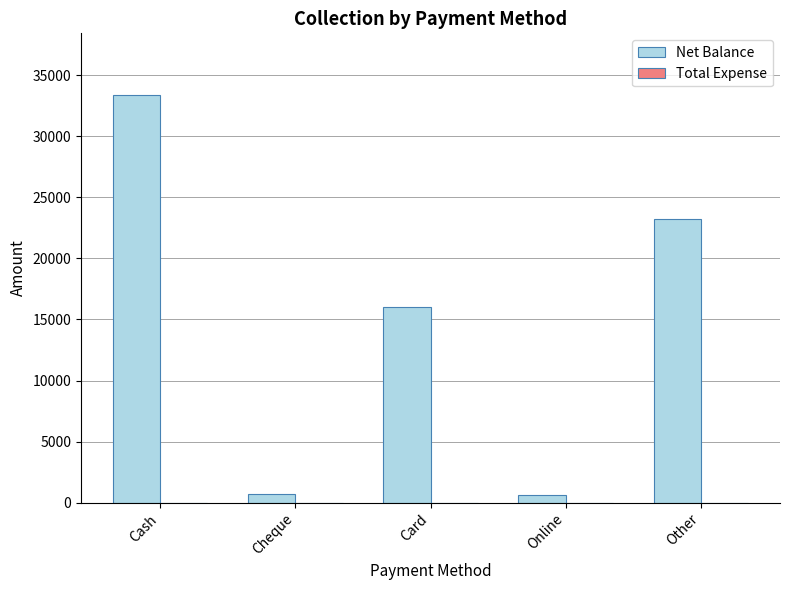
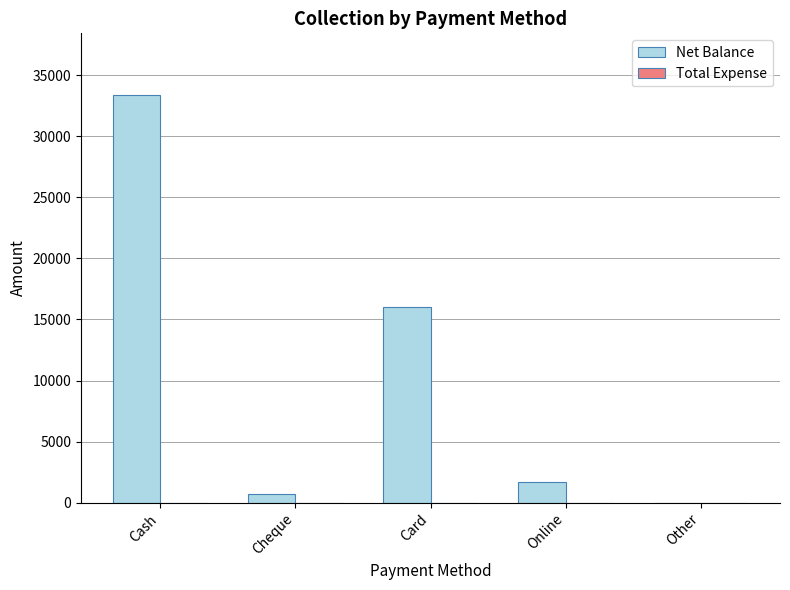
Net Balance, Online: 600 -> 1700
Net Balance, Other: 23200 -> 0
